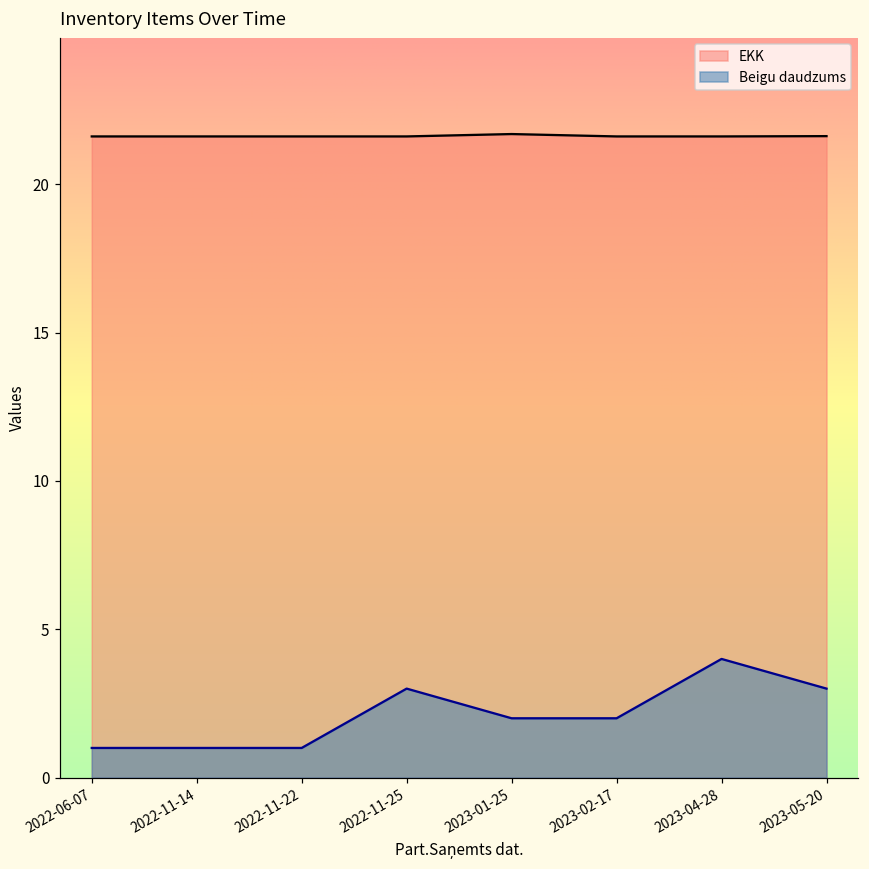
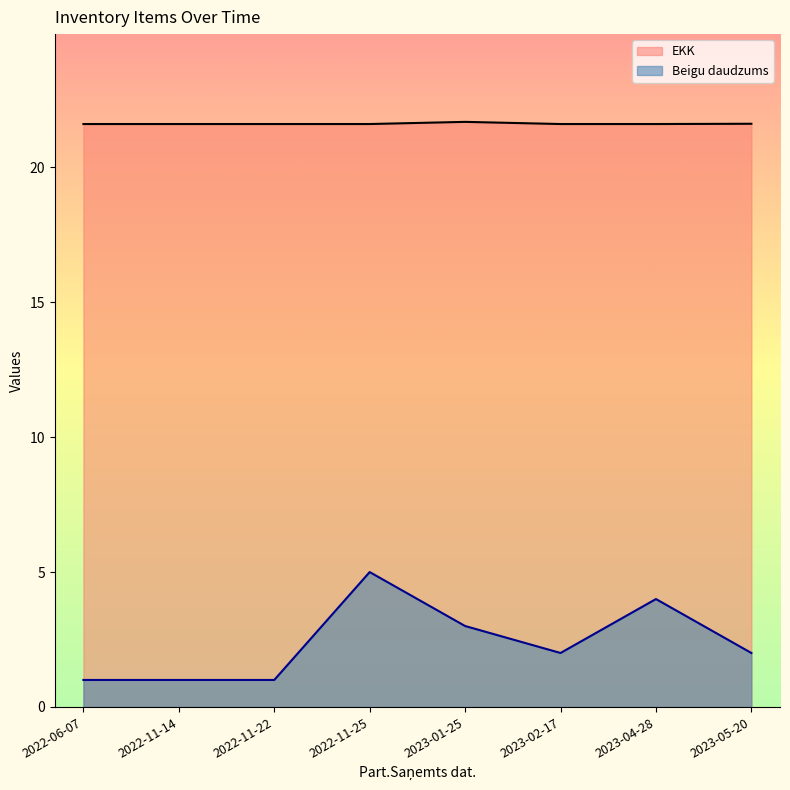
Beigu daudzums, 2022-11-25: 3 -> 5
Beigu daudzums, 2023-01-25: 2 -> 3
Beigu daudzums, 2023-05-20: 3 -> 2
